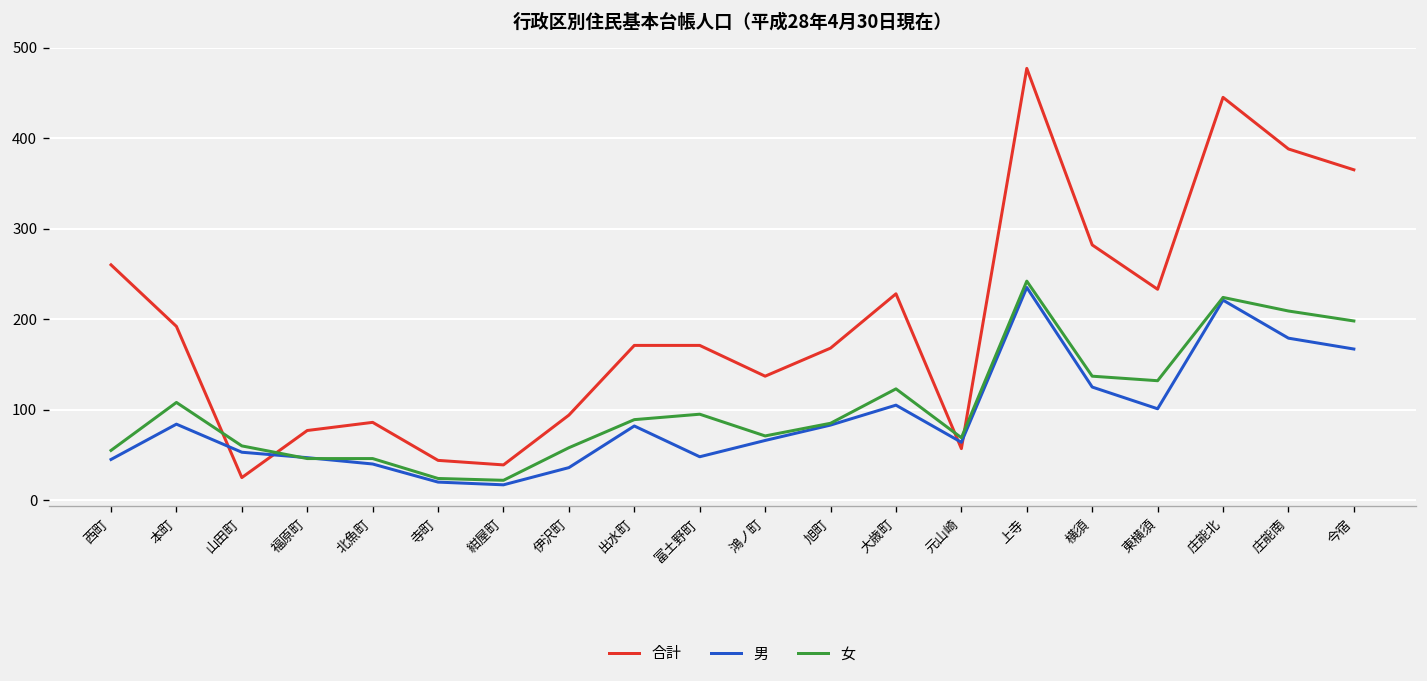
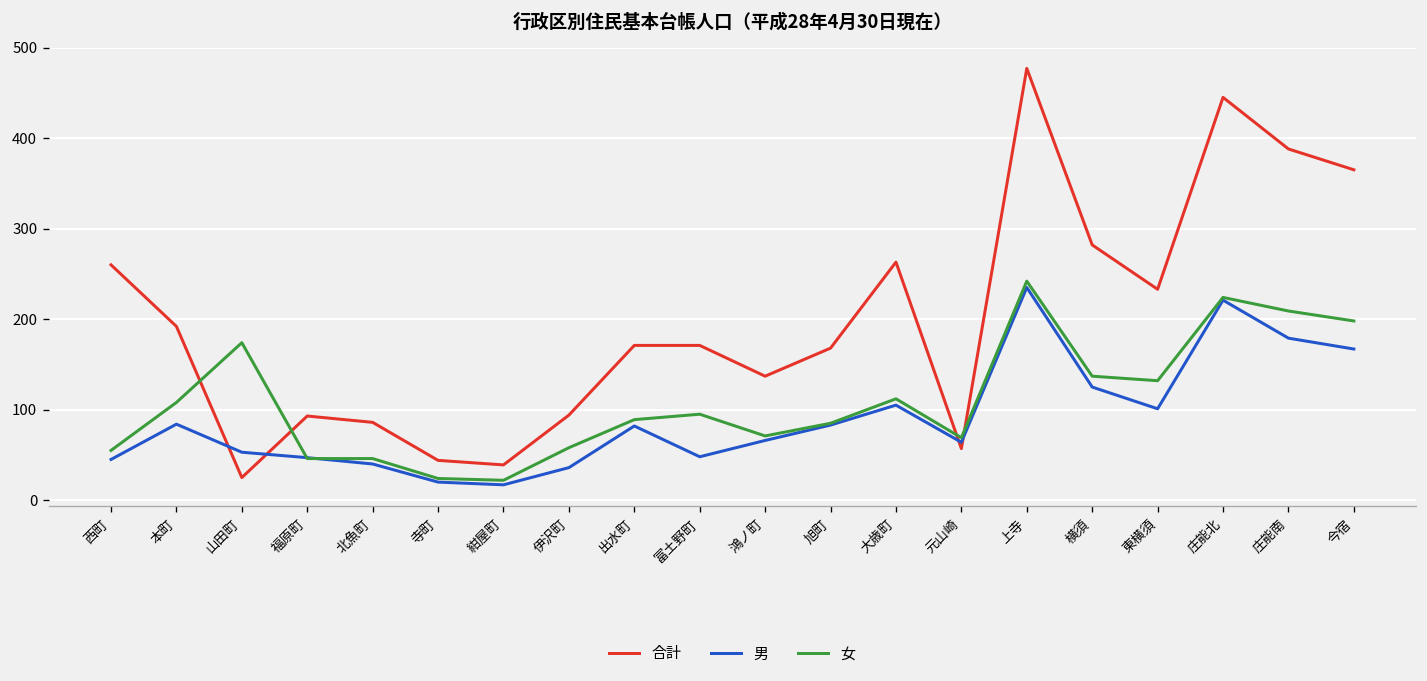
女, 山田町: 60 -> 170
合計, 福原町: 80 -> 90
合計, 大歳町: 230 -> 260
女, 大歳町: 120 -> 110
